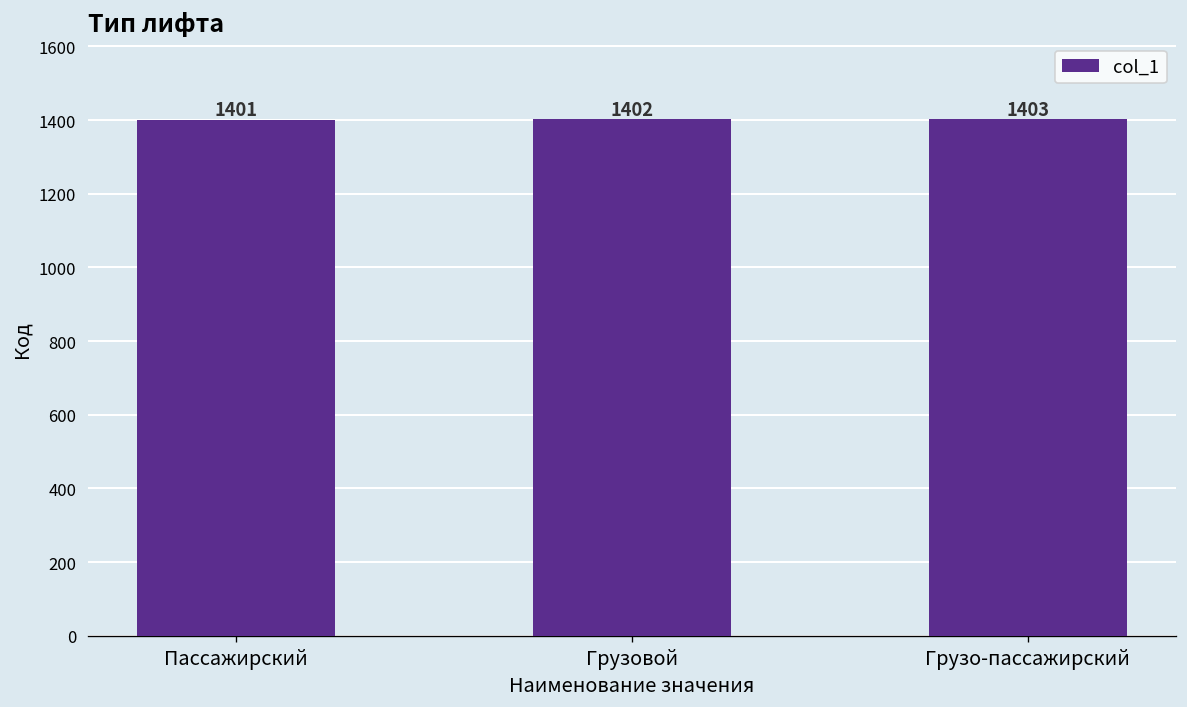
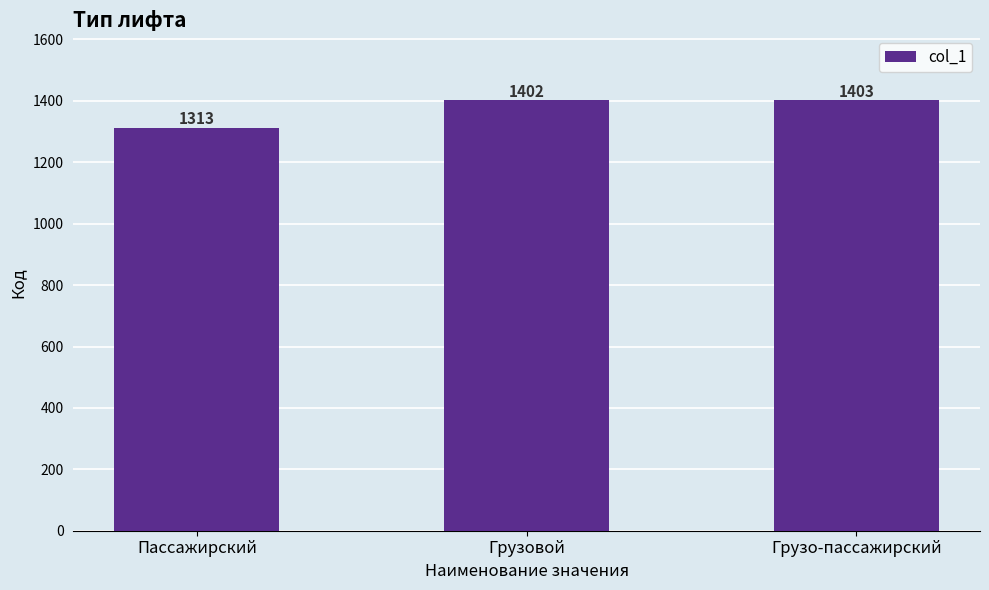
Пассажирский: 1401 -> 1313
